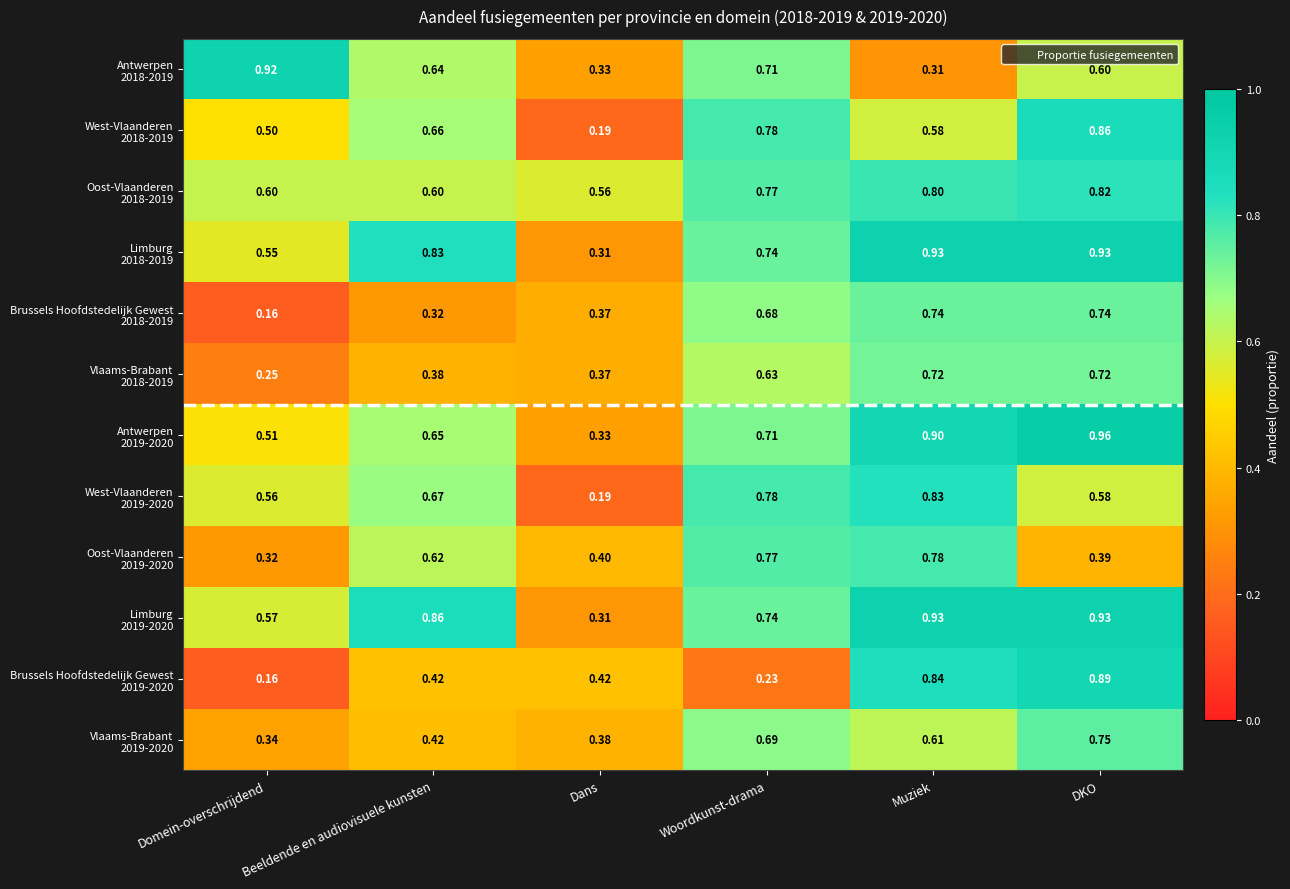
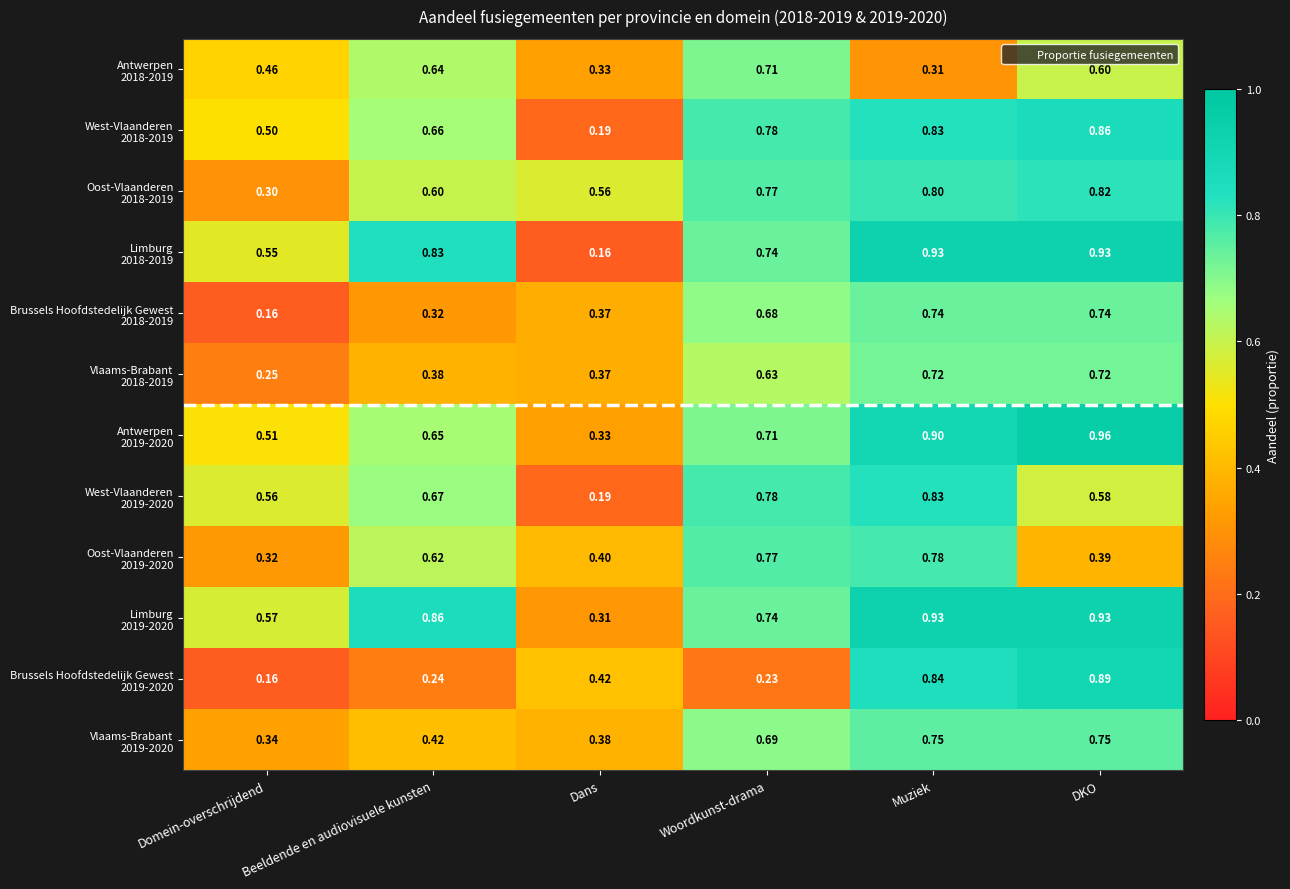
Antwerpen 2018-2019, Domein-overschrijdend: 0.92 -> 0.46
West-Vlaanderen 2018-2019, Muziek: 0.58 -> 0.83
Oost-Vlaanderen 2018-2019, Domein-overschrijdend: 0.60 -> 0.30
Limburg 2018-2019, Dans: 0.31 -> 0.16
Brussels Hoofdstedelijk Gewest 2019-2020, Beeldende en audiovisuele kunsten: 0.42 -> 0.24
Vlaams-Brabant 2019-2020, Muziek: 0.61 -> 0.75
